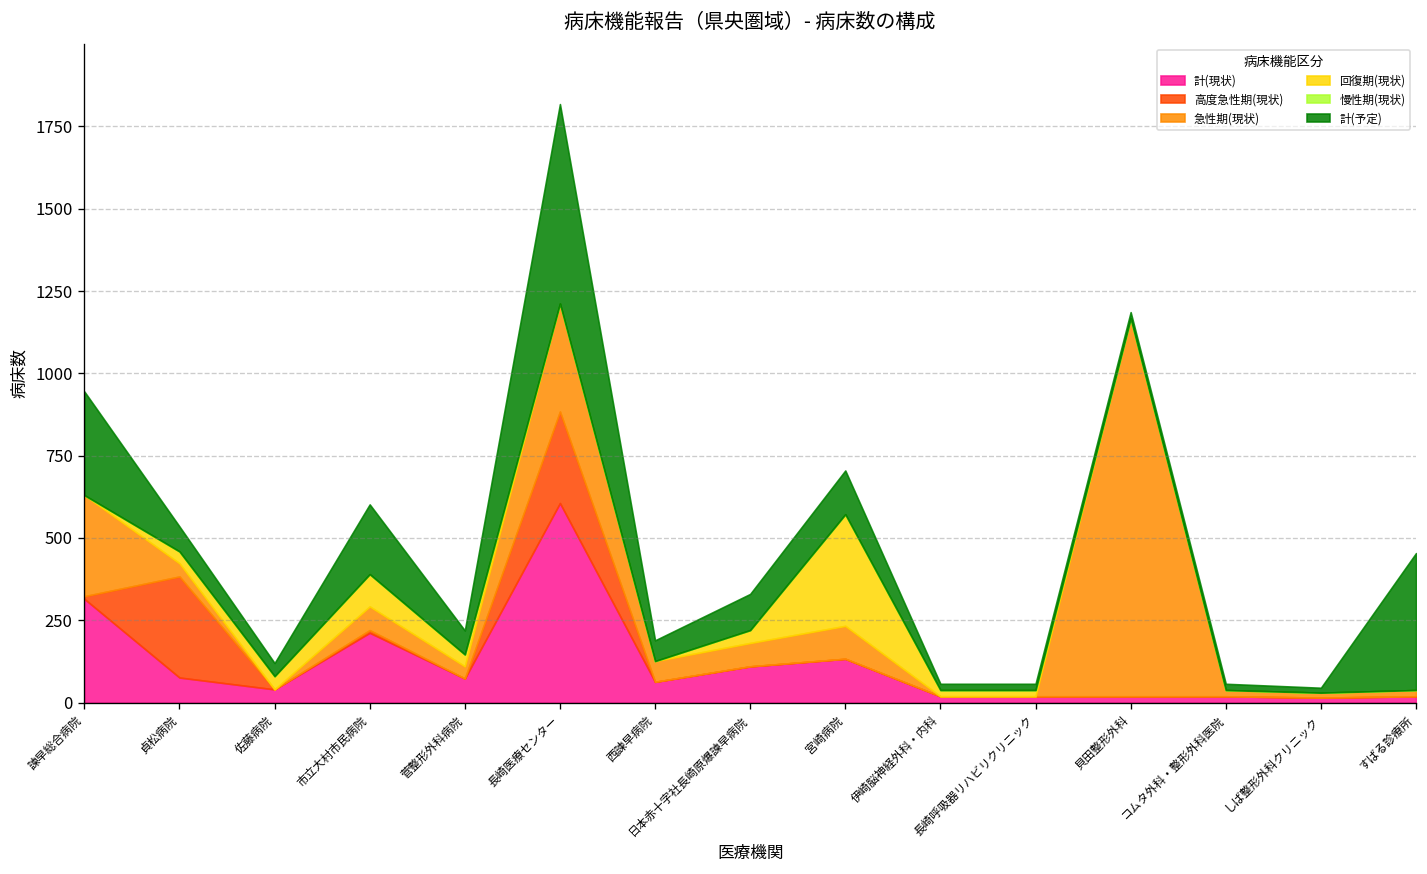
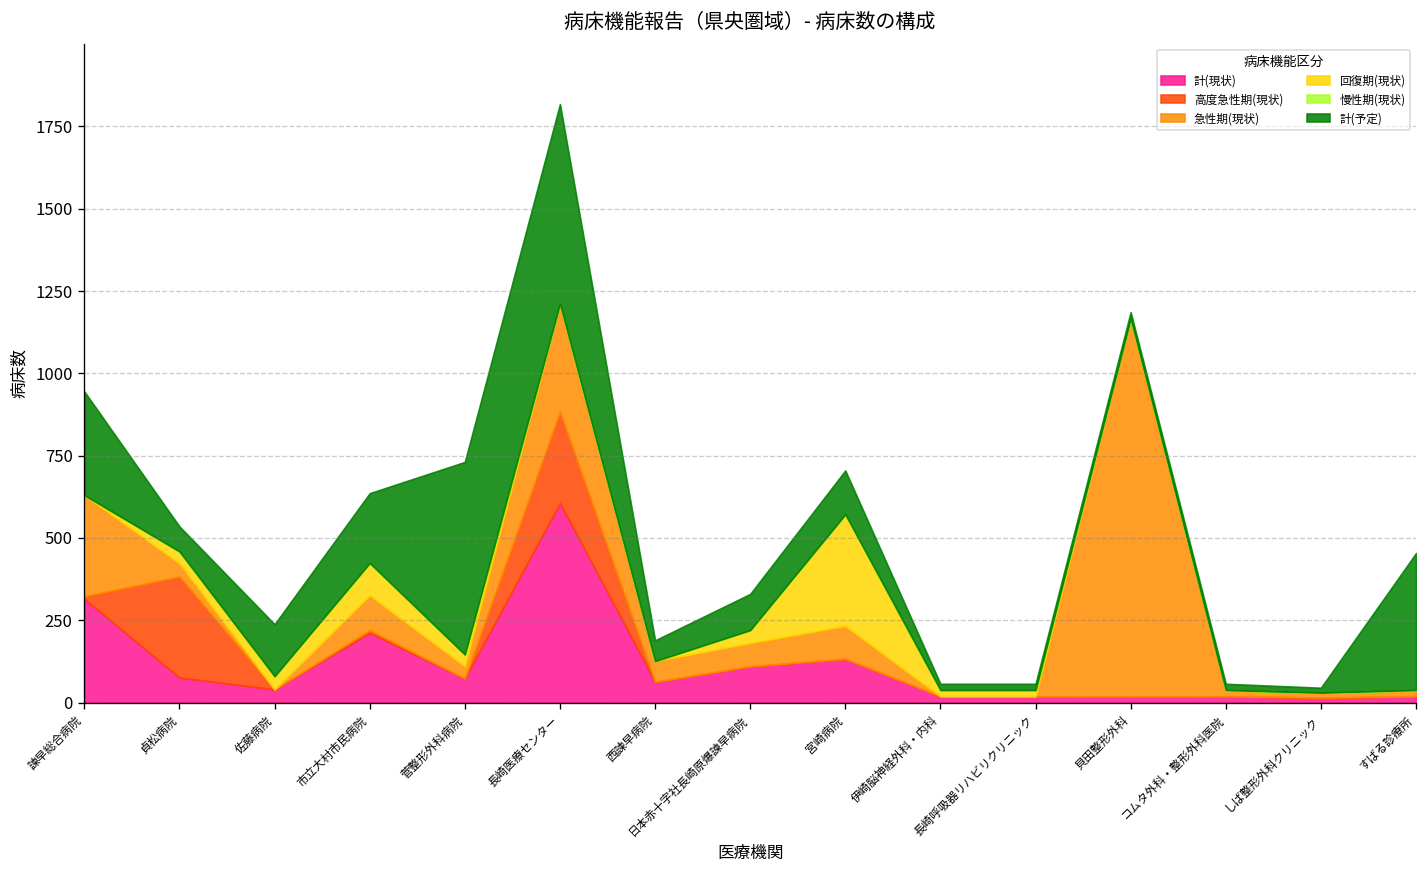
計(予定), 佐藤病院: 40 -> 160
急性期(現状), 市立大村市民病院: 70 -> 110
計(予定), 菅整形外科病院: 70 -> 590
